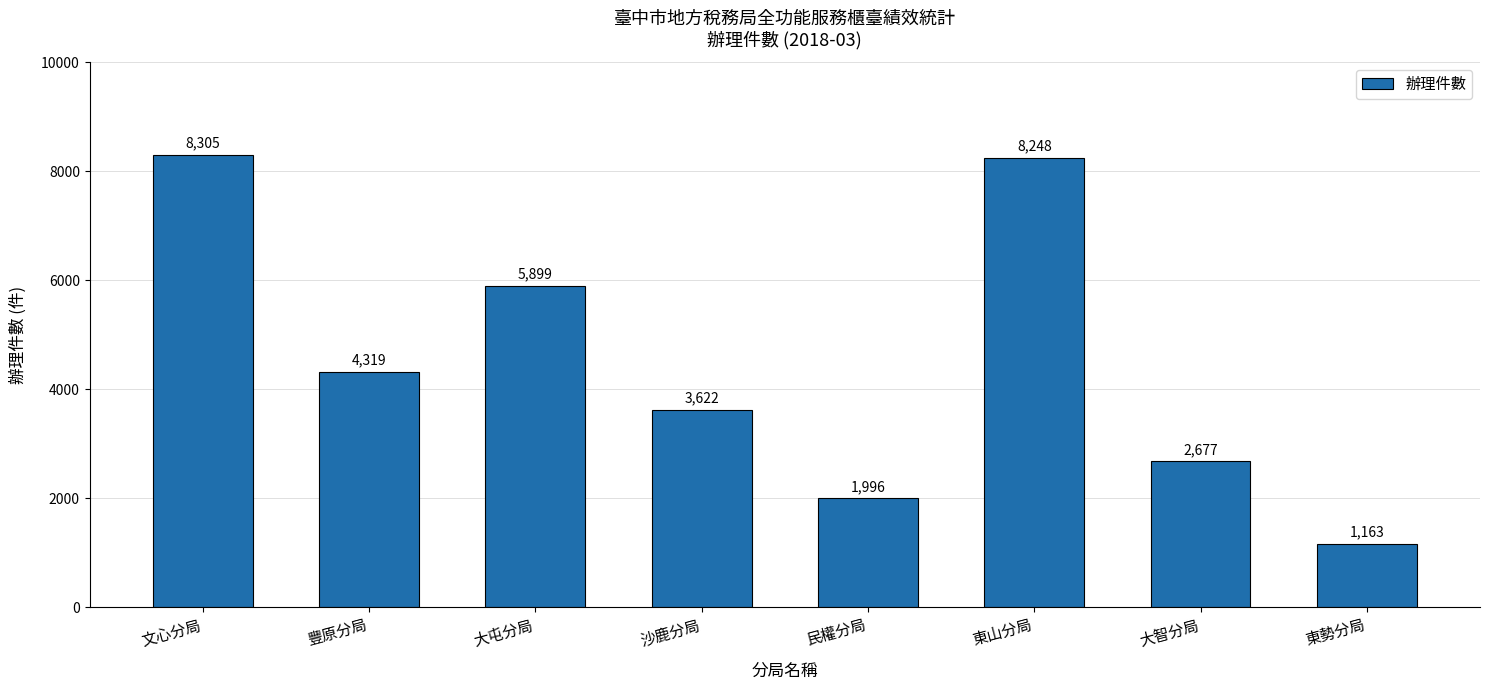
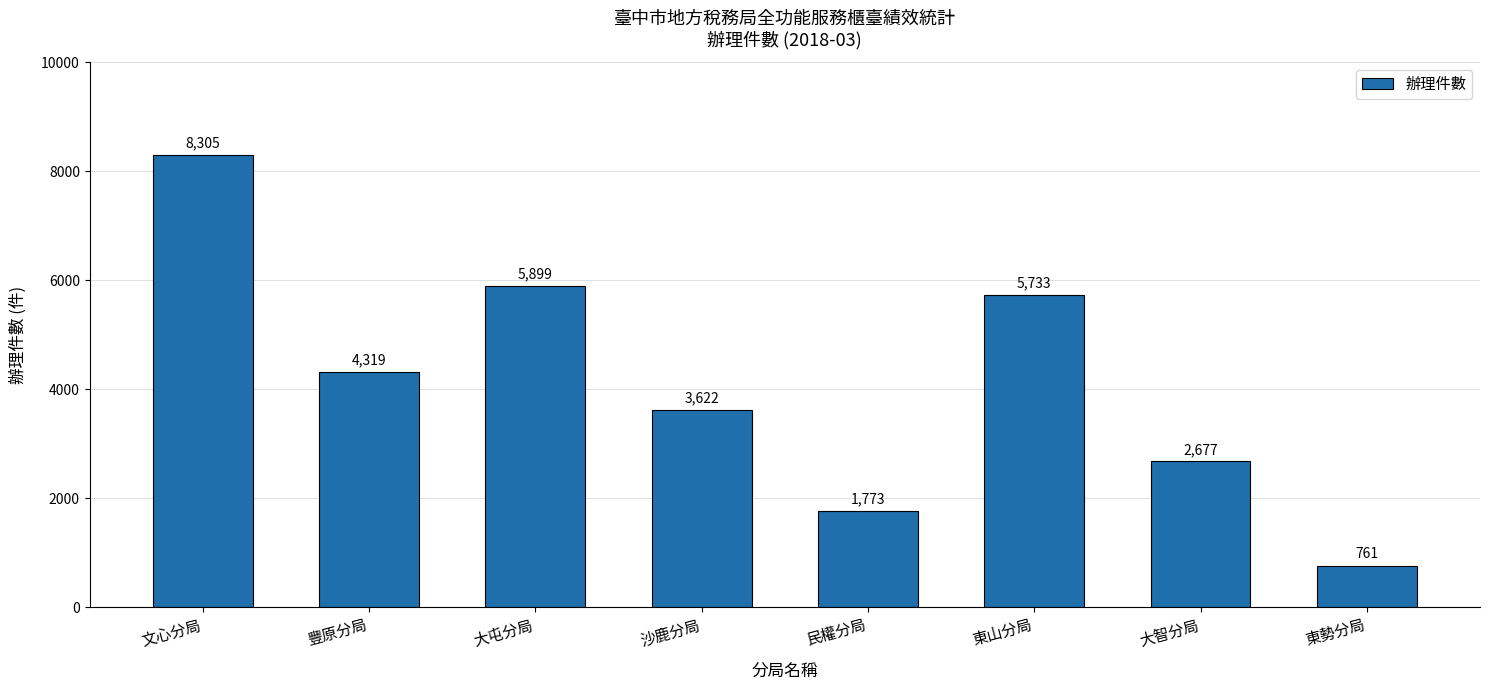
民權分局: 1,996 -> 1,773
東山分局: 8,248 -> 5,733
東勢分局: 1,163 -> 761
